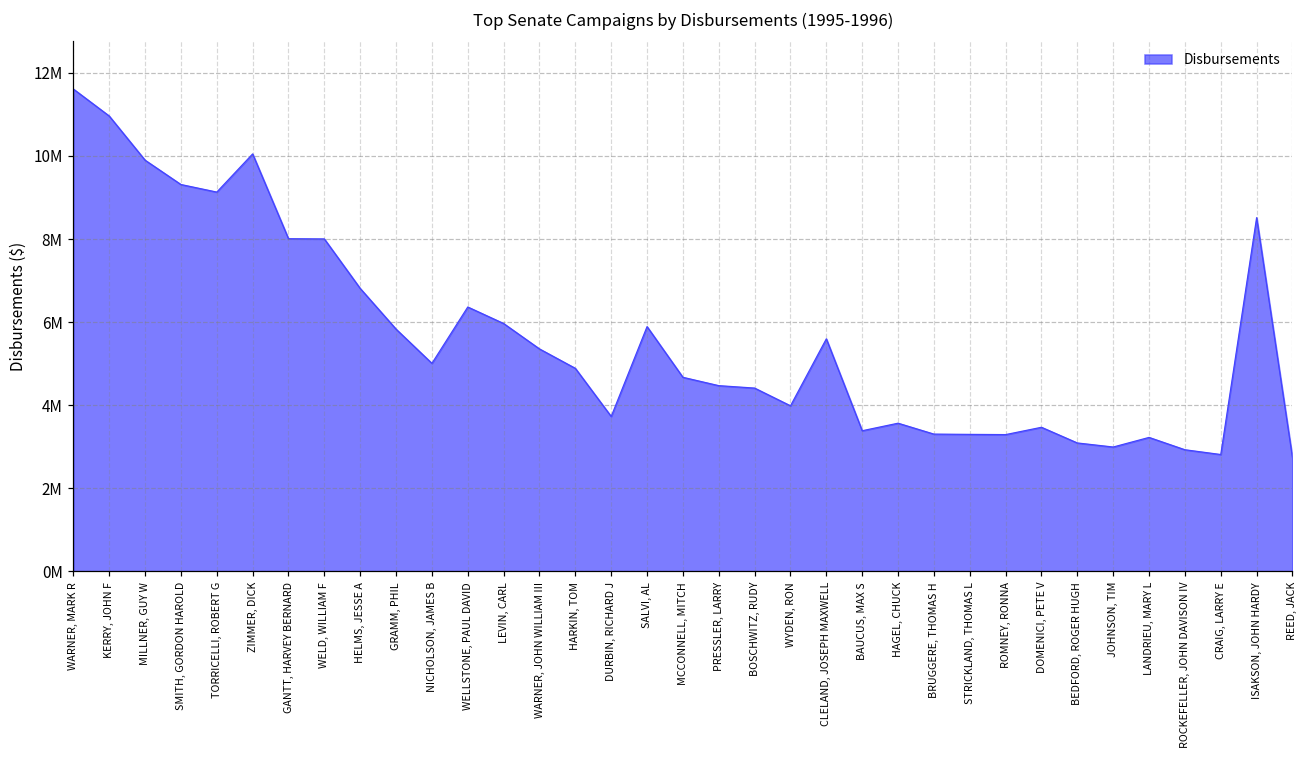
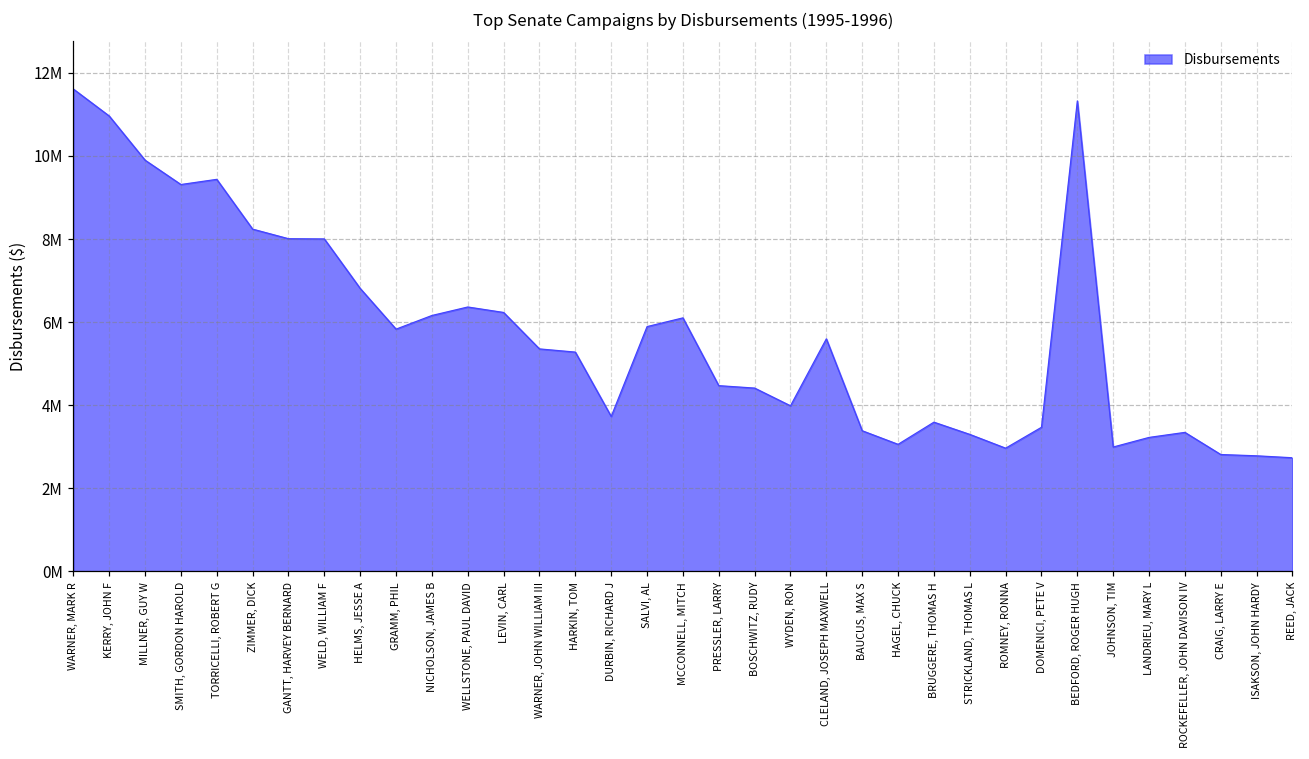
TORRICELLI, ROBERT G: 9100000 -> 9400000
ZIMMER, DICK: 10000000 -> 8200000
NICHOLSON, JAMES B: 5000000 -> 6200000
LEVIN, CARL: 6000000 -> 6200000
HARKIN, TOM: 4900000 -> 5300000
MCCONNELL, MITCH: 4700000 -> 6100000
HAGEL, CHUCK: 3600000 -> 3100000
BRUGGERE, THOMAS H: 3300000 -> 3600000
ROMNEY, RONNA: 3300000 -> 3000000
BEDFORD, ROGER HUGH: 3100000 -> 11300000
ROCKEFELLER, JOHN DAVISON IV: 2900000 -> 3300000
ISAKSON, JOHN HARDY: 8500000 -> 2800000
